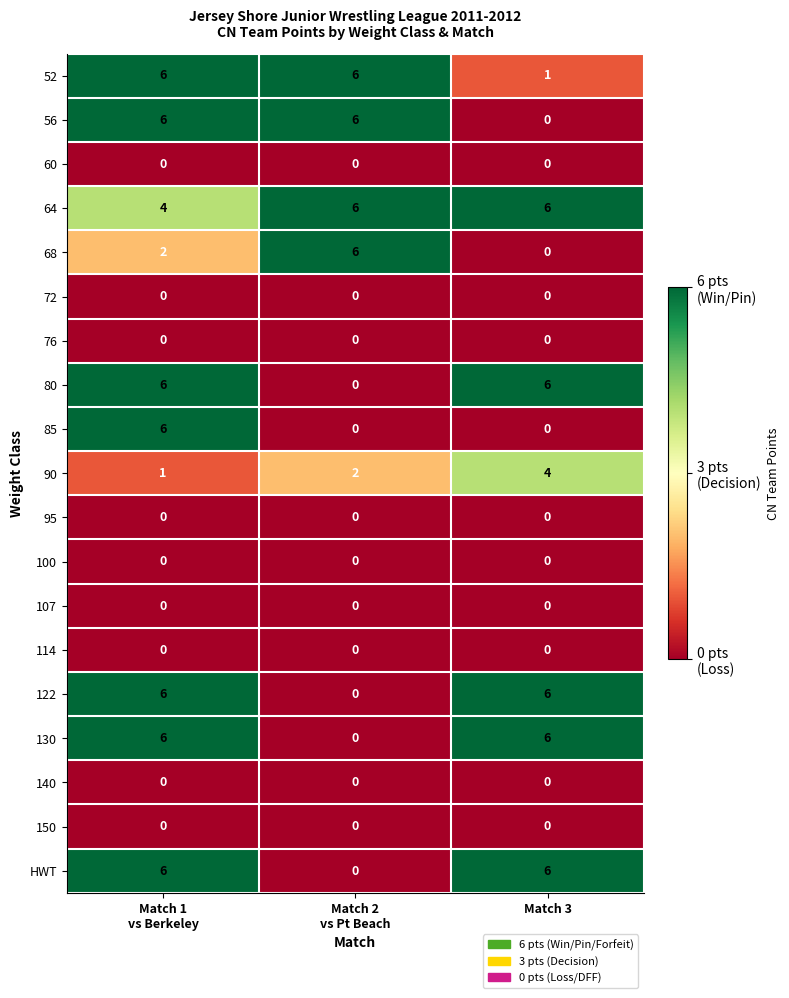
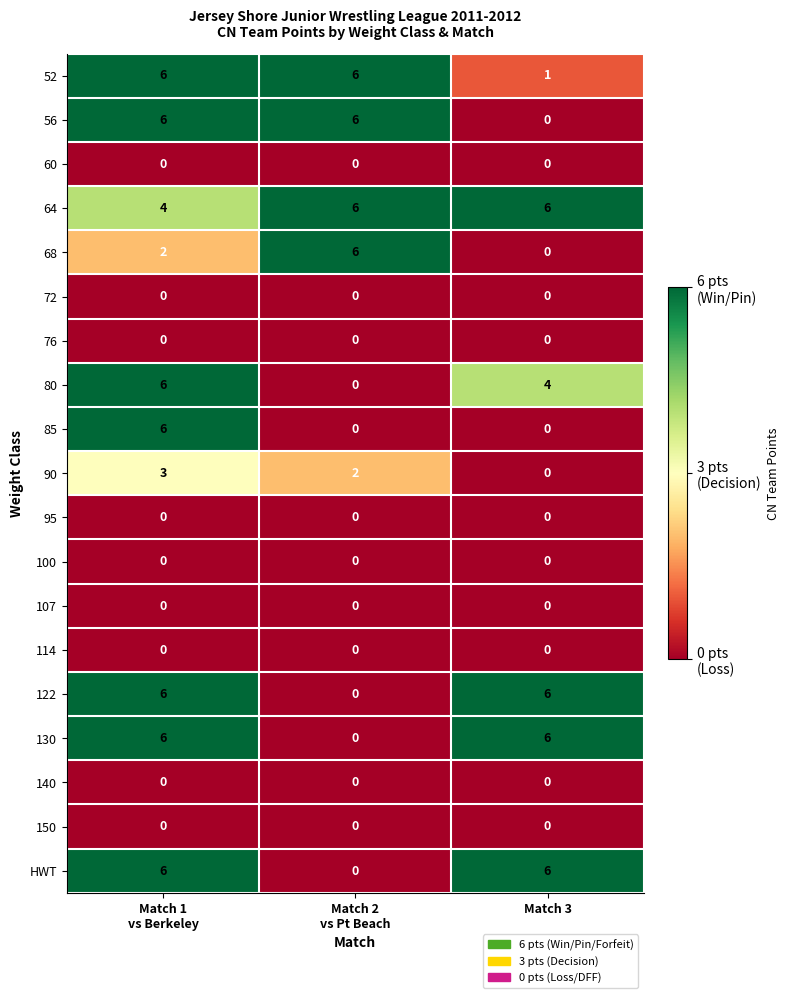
80, Match 3: 6 -> 4
90, Match 1 vs Berkeley: 1 -> 3
90, Match 3: 4 -> 0
